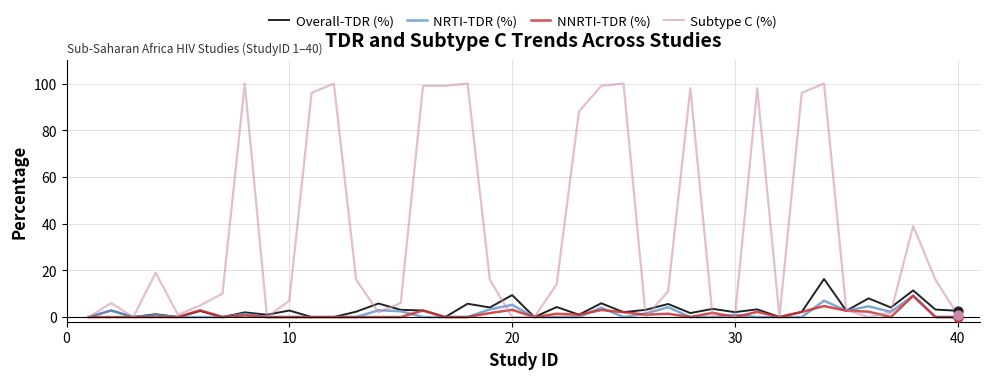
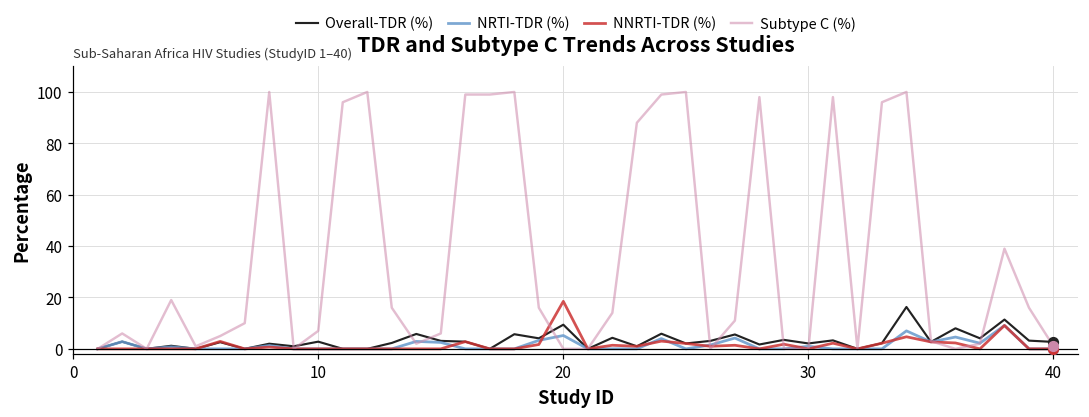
NNRTI-TDR (%), 20: 3 -> 19
